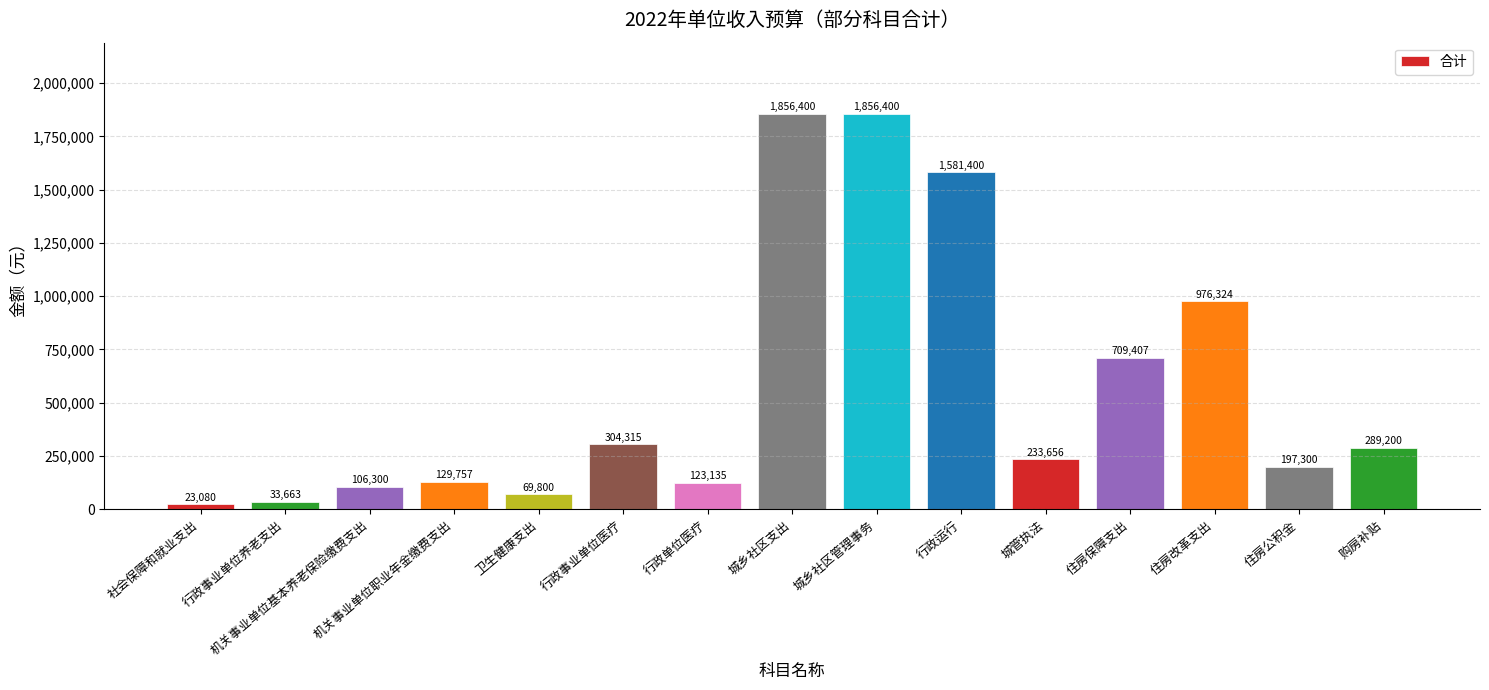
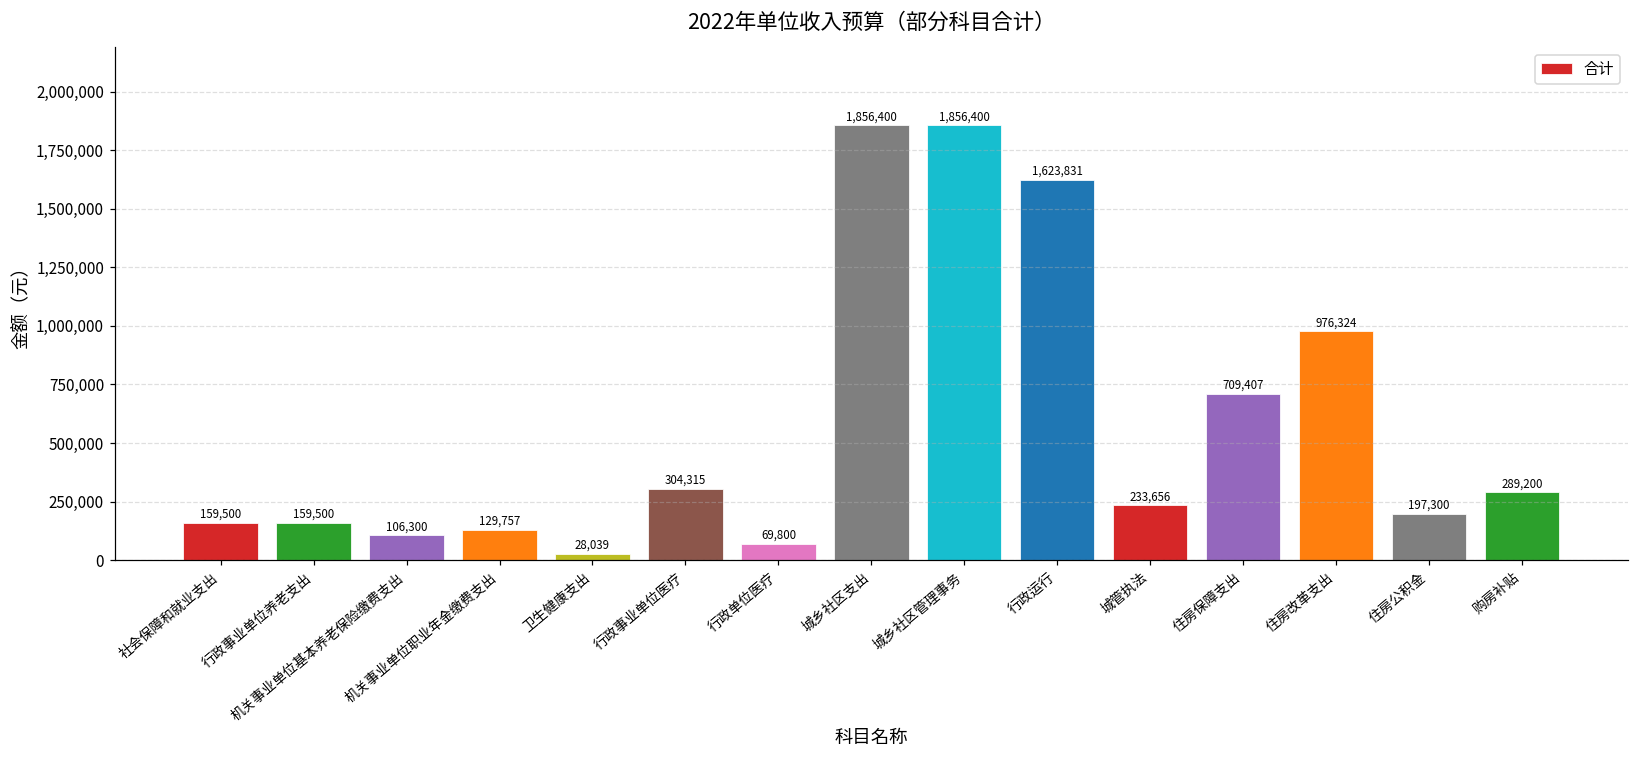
社会保障和就业支出: 23,080 -> 159,500
行政事业单位养老支出: 33,663 -> 159,500
卫生健康支出: 69,800 -> 28,039
行政单位医疗: 123,135 -> 69,800
行政运行: 1,581,400 -> 1,623,831
